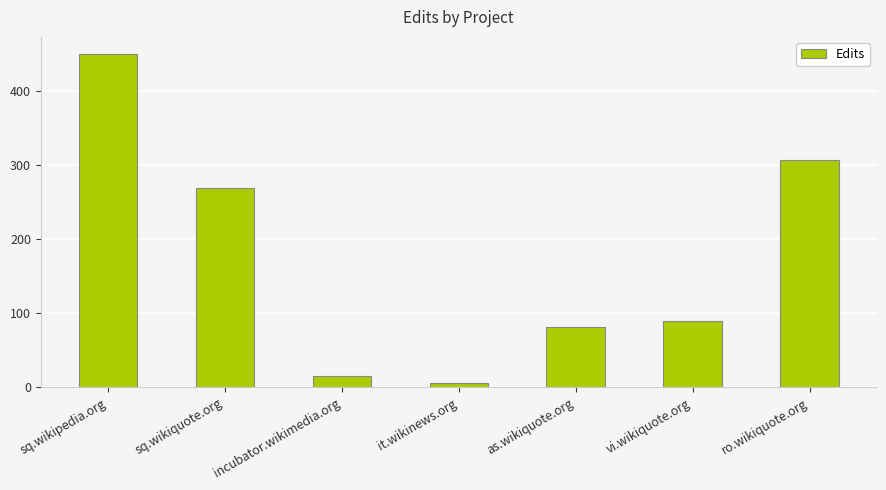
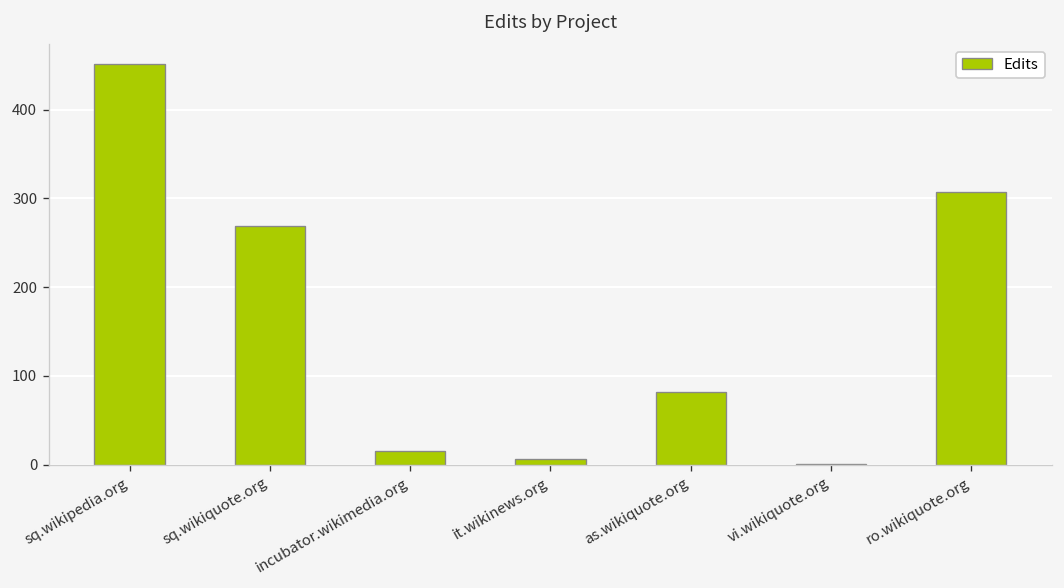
vi.wikiquote.org: 90 -> 0
